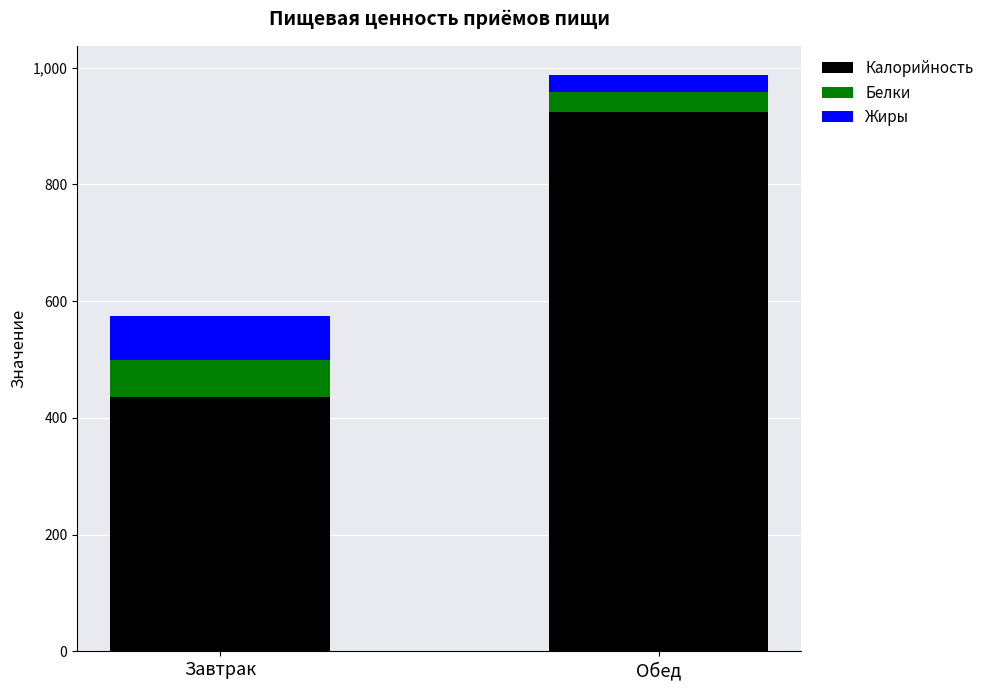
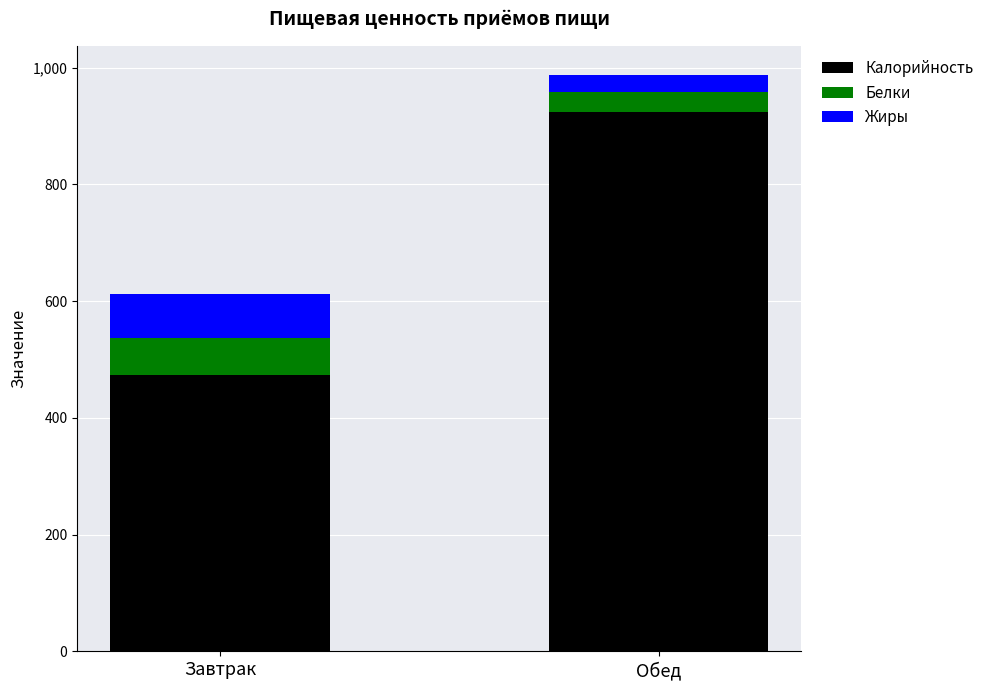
Калорийность, Завтрак: 440 -> 470
